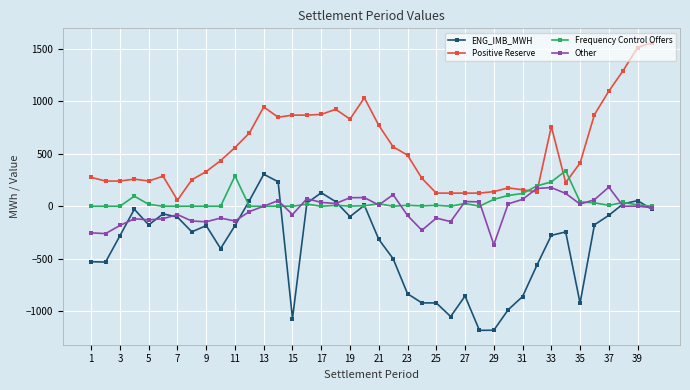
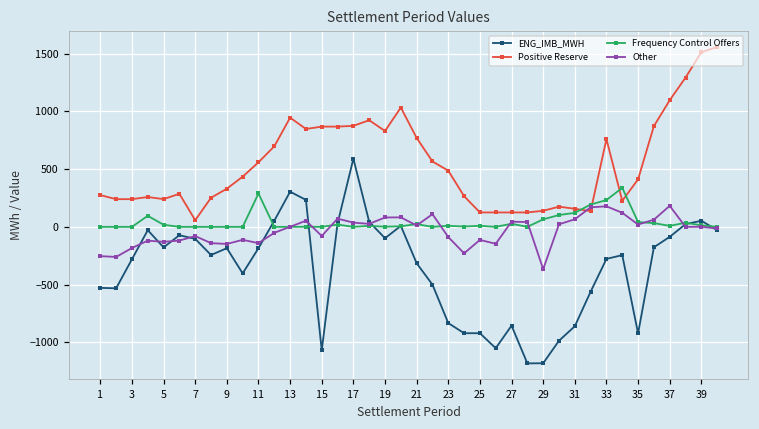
ENG_IMB_MWH, 17: 130 -> 590
